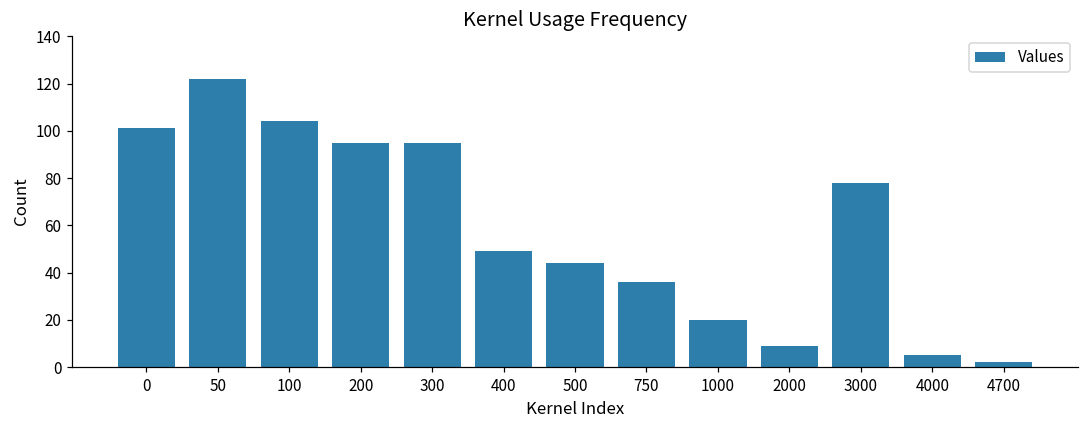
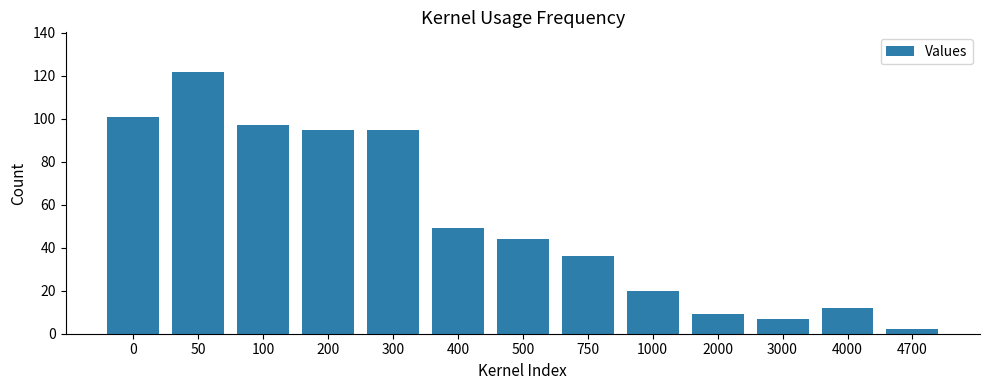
100: 104 -> 97
3000: 78 -> 7
4000: 5 -> 12
